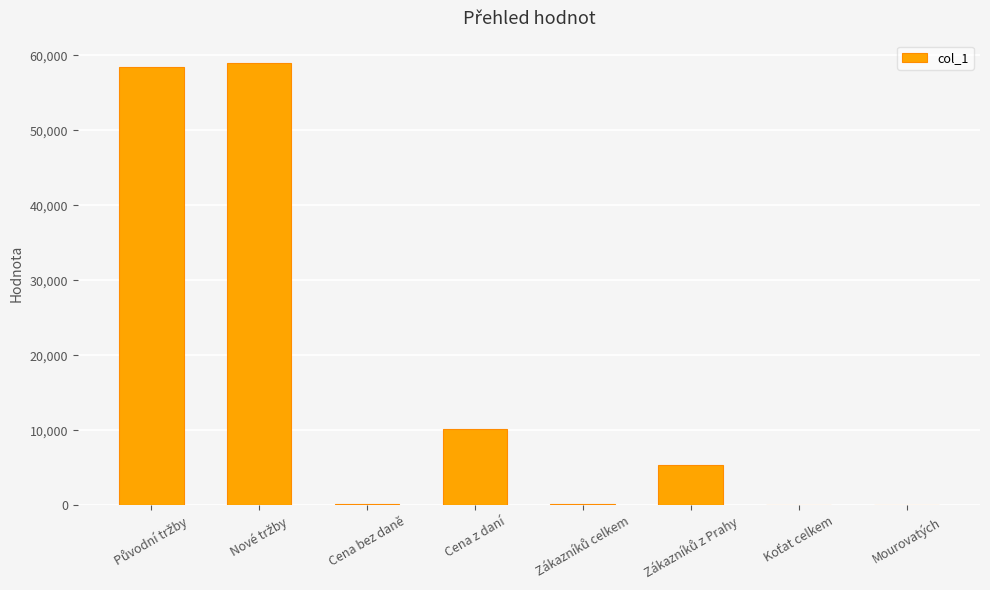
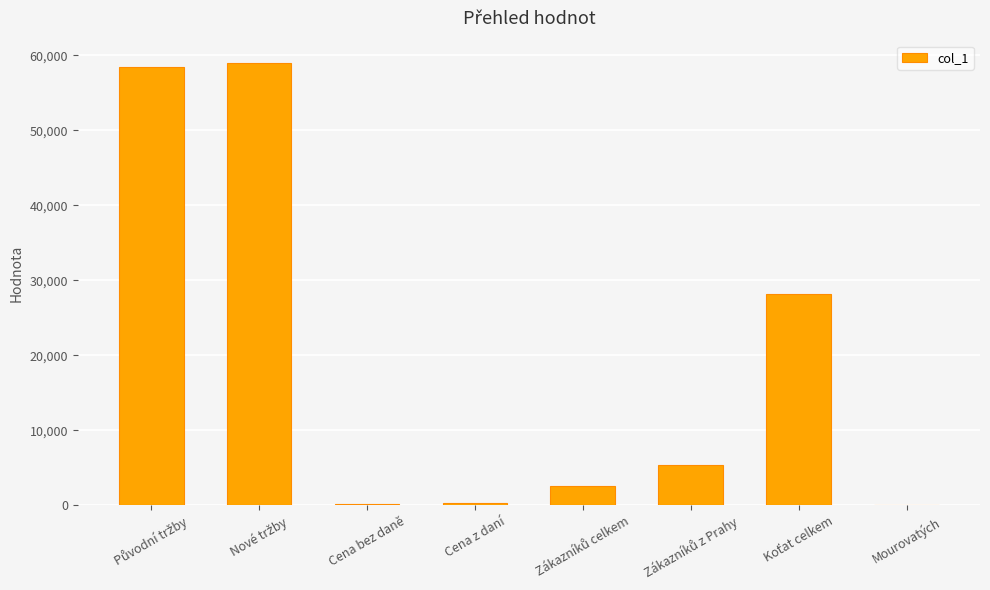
Cena z daní: 10,000 -> 0
Zákazníků celkem: 0 -> 3,000
Koťat celkem: 0 -> 28,000
